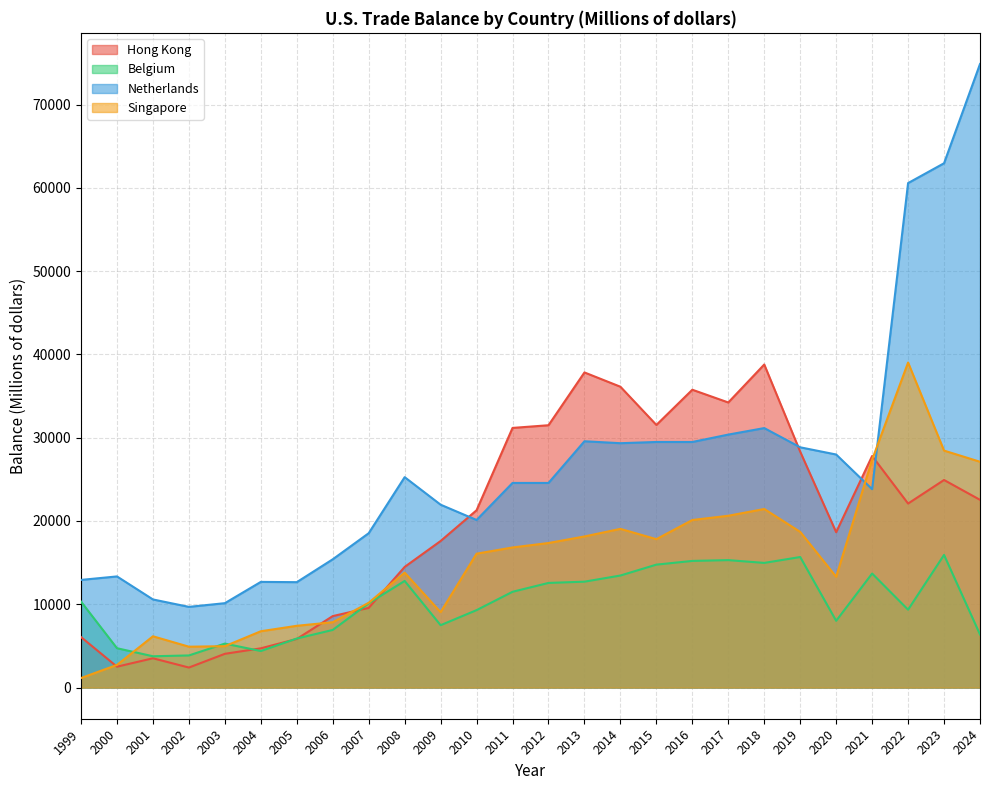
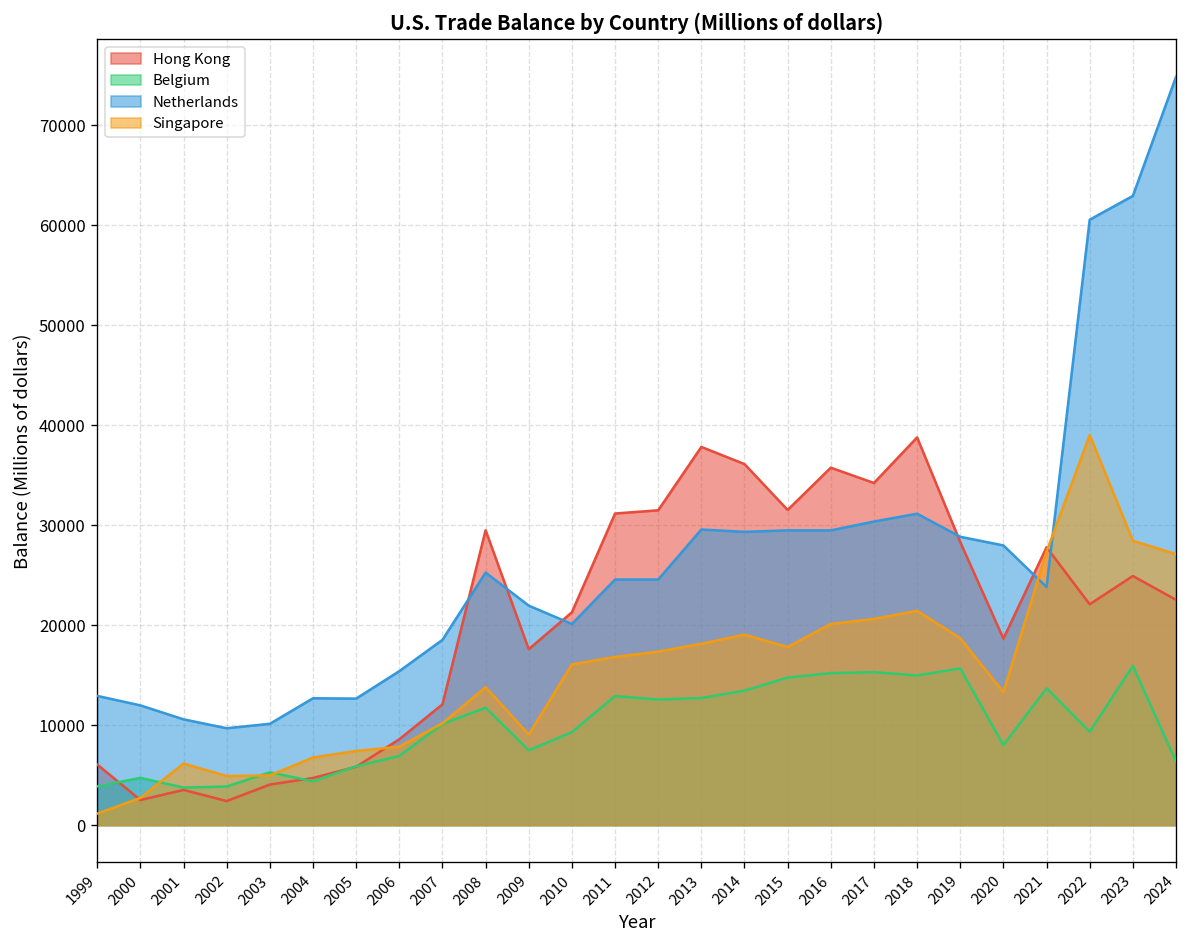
Belgium, 1999: 10000 -> 4000
Netherlands, 2000: 13000 -> 12000
Hong Kong, 2007: 10000 -> 12000
Hong Kong, 2008: 14000 -> 29000
Belgium, 2008: 13000 -> 12000
Belgium, 2011: 11000 -> 13000
